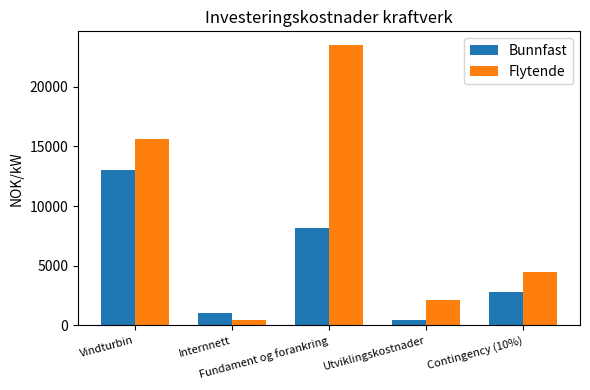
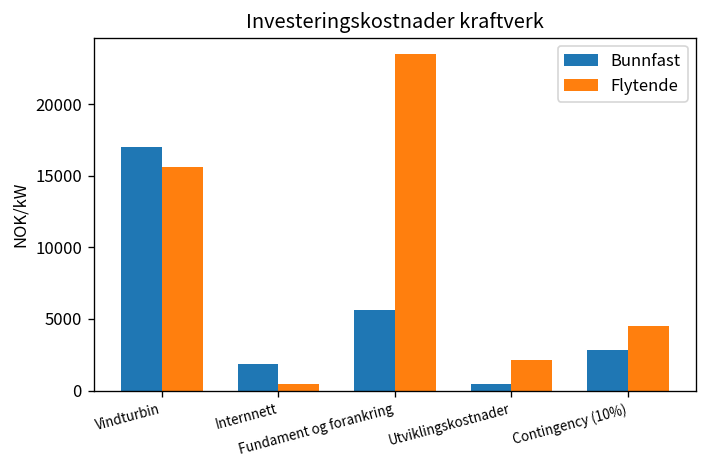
Bunnfast, Vindturbin: 13000 -> 17000
Bunnfast, Internnett: 1100 -> 1800
Bunnfast, Fundament og forankring: 8200 -> 5600
